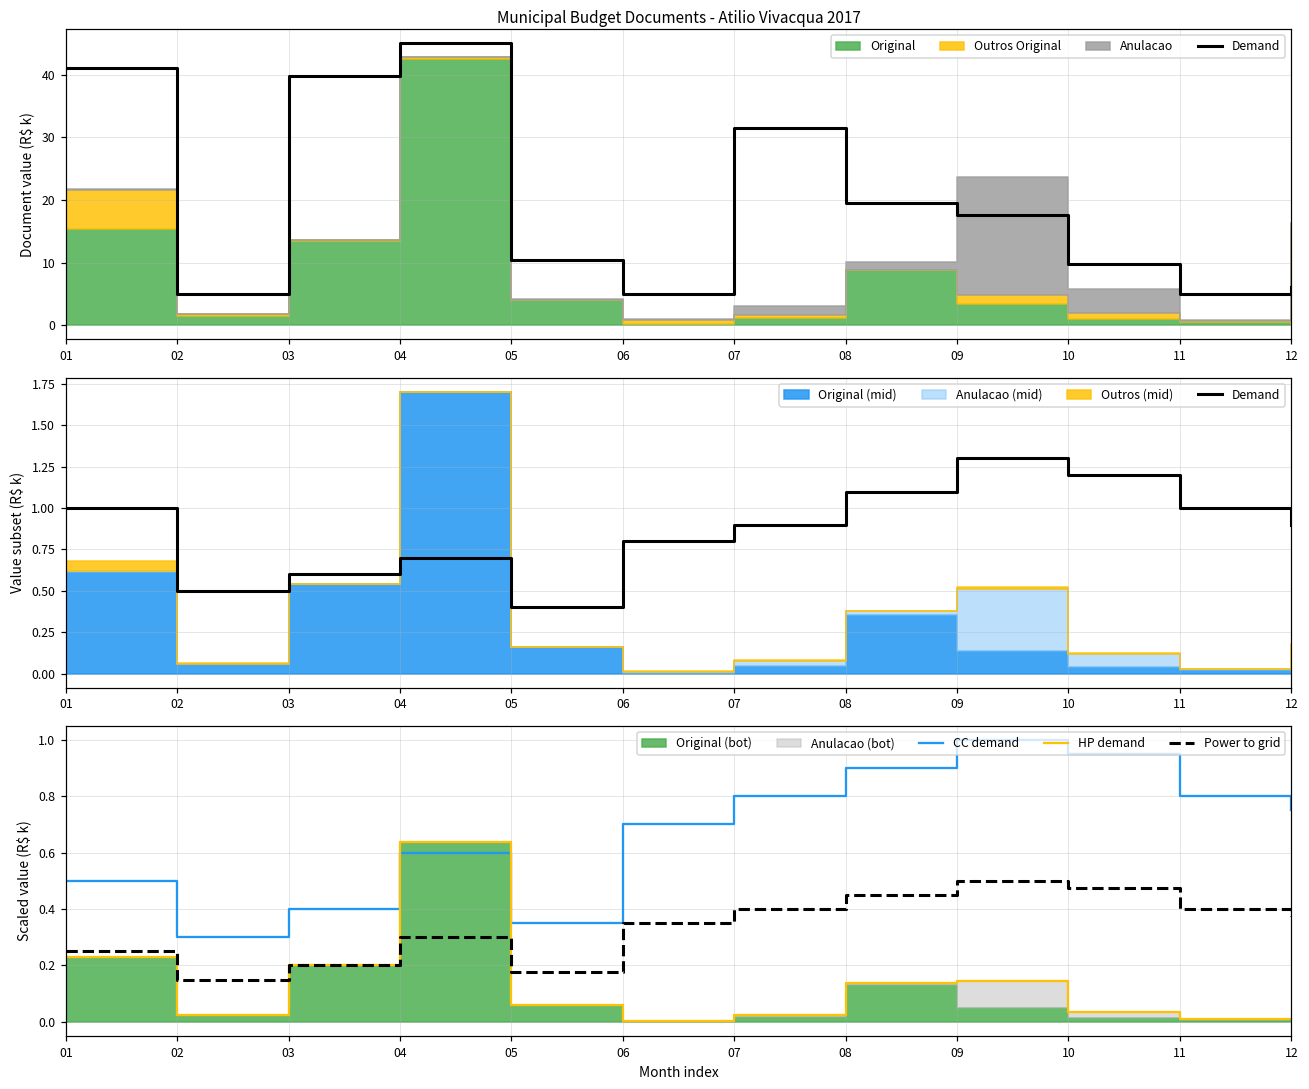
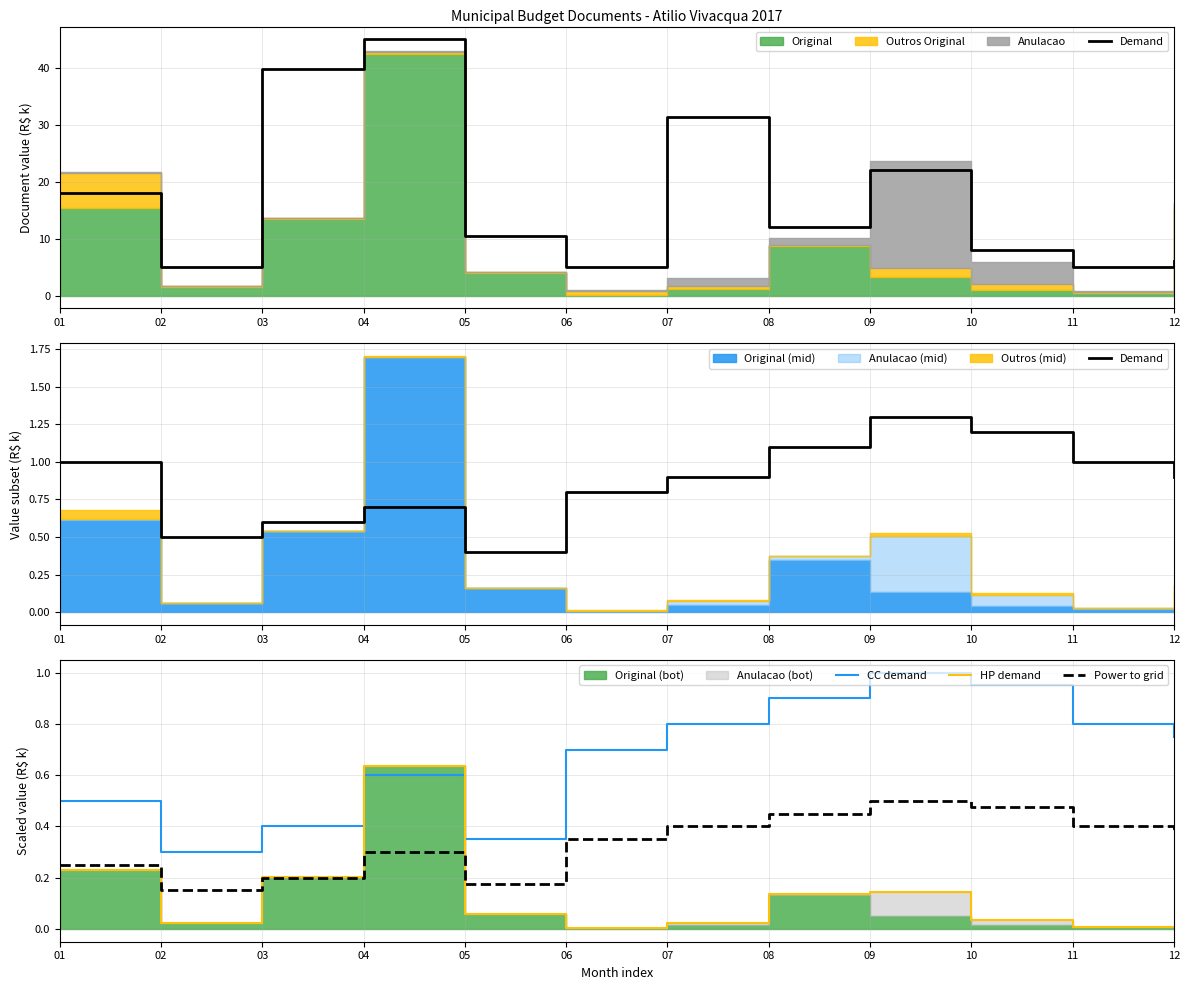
Municipal Budget Documents - Atilio Vivacqua 2017, Demand, 01: 41 -> 18
Municipal Budget Documents - Atilio Vivacqua 2017, Demand, 08: 20 -> 12
Municipal Budget Documents - Atilio Vivacqua 2017, Demand, 09: 18 -> 22
Municipal Budget Documents - Atilio Vivacqua 2017, Demand, 10: 10 -> 8
